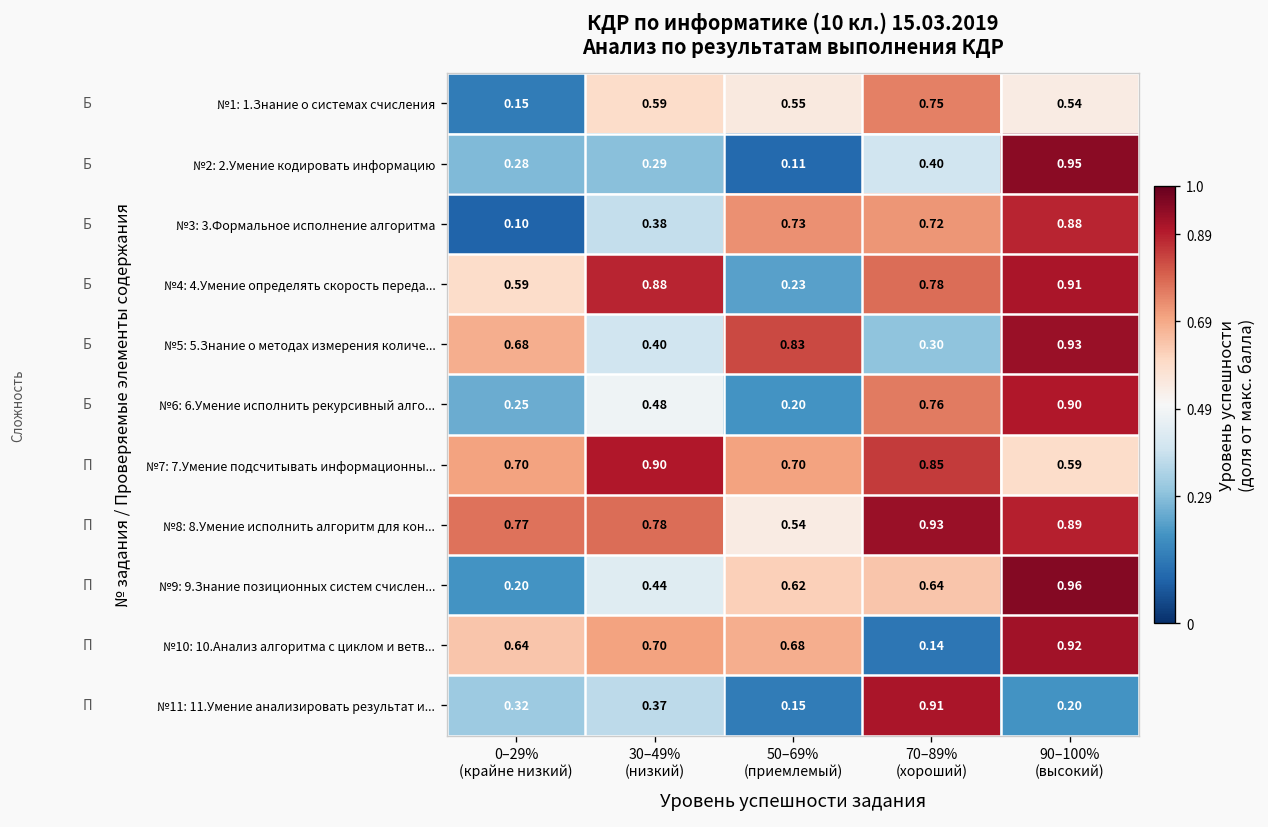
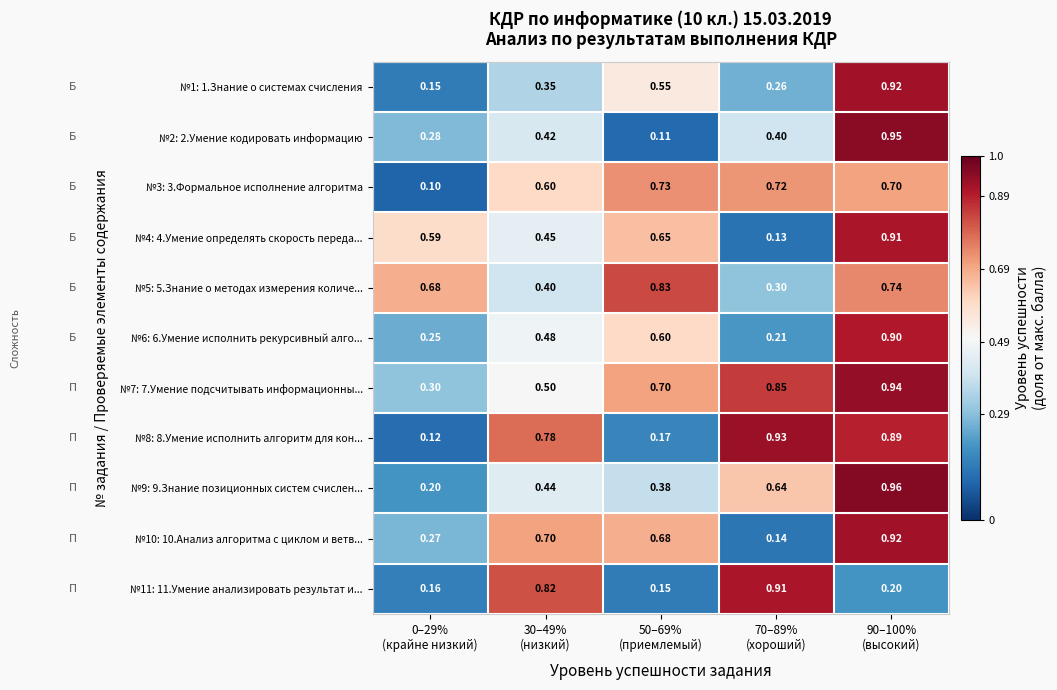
№1: 1.Знание о системах счисления, 30–49% (низкий): 0.59 -> 0.35
№1: 1.Знание о системах счисления, 70–89% (хороший): 0.75 -> 0.26
№1: 1.Знание о системах счисления, 90–100% (высокий): 0.54 -> 0.92
№2: 2.Умение кодировать информацию, 30–49% (низкий): 0.29 -> 0.42
№3: 3.Формальное исполнение алгоритма, 30–49% (низкий): 0.38 -> 0.60
№3: 3.Формальное исполнение алгоритма, 90–100% (высокий): 0.88 -> 0.70
№4: 4.Умение определять скорость переда..., 30–49% (низкий): 0.88 -> 0.45
№4: 4.Умение определять скорость переда..., 50–69% (приемлемый): 0.23 -> 0.65
№4: 4.Умение определять скорость переда..., 70–89% (хороший): 0.78 -> 0.13
№5: 5.Знание о методах измерения количе..., 90–100% (высокий): 0.93 -> 0.74
№6: 6.Умение исполнить рекурсивный алго..., 50–69% (приемлемый): 0.20 -> 0.60
№6: 6.Умение исполнить рекурсивный алго..., 70–89% (хороший): 0.76 -> 0.21
№7: 7.Умение подсчитывать информационны..., 0–29% (крайне низкий): 0.70 -> 0.30
№7: 7.Умение подсчитывать информационны..., 30–49% (низкий): 0.90 -> 0.50
№7: 7.Умение подсчитывать информационны..., 90–100% (высокий): 0.59 -> 0.94
№8: 8.Умение исполнить алгоритм для кон..., 0–29% (крайне низкий): 0.77 -> 0.12
№8: 8.Умение исполнить алгоритм для кон..., 50–69% (приемлемый): 0.54 -> 0.17
№9: 9.Знание позиционных систем счислен..., 50–69% (приемлемый): 0.62 -> 0.38
№10: 10.Анализ алгоритма с циклом и ветв..., 0–29% (крайне низкий): 0.64 -> 0.27
№11: 11.Умение анализировать результат и..., 0–29% (крайне низкий): 0.32 -> 0.16
№11: 11.Умение анализировать результат и..., 30–49% (низкий): 0.37 -> 0.82
